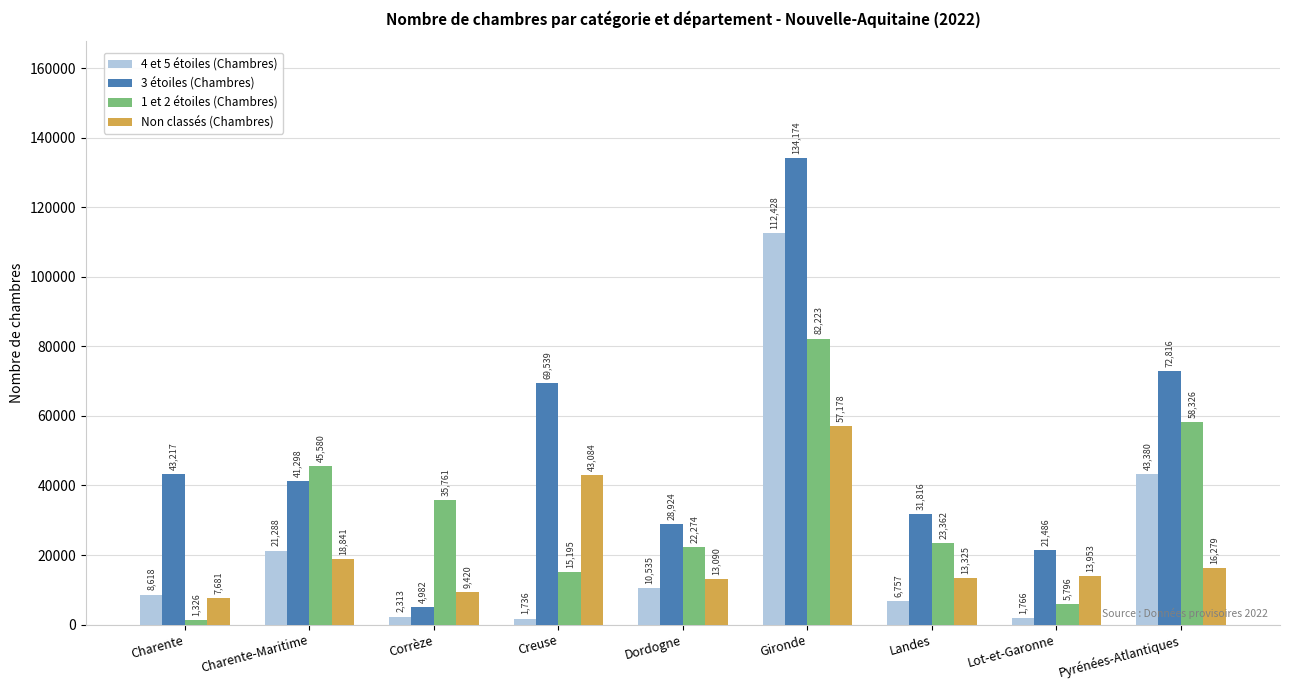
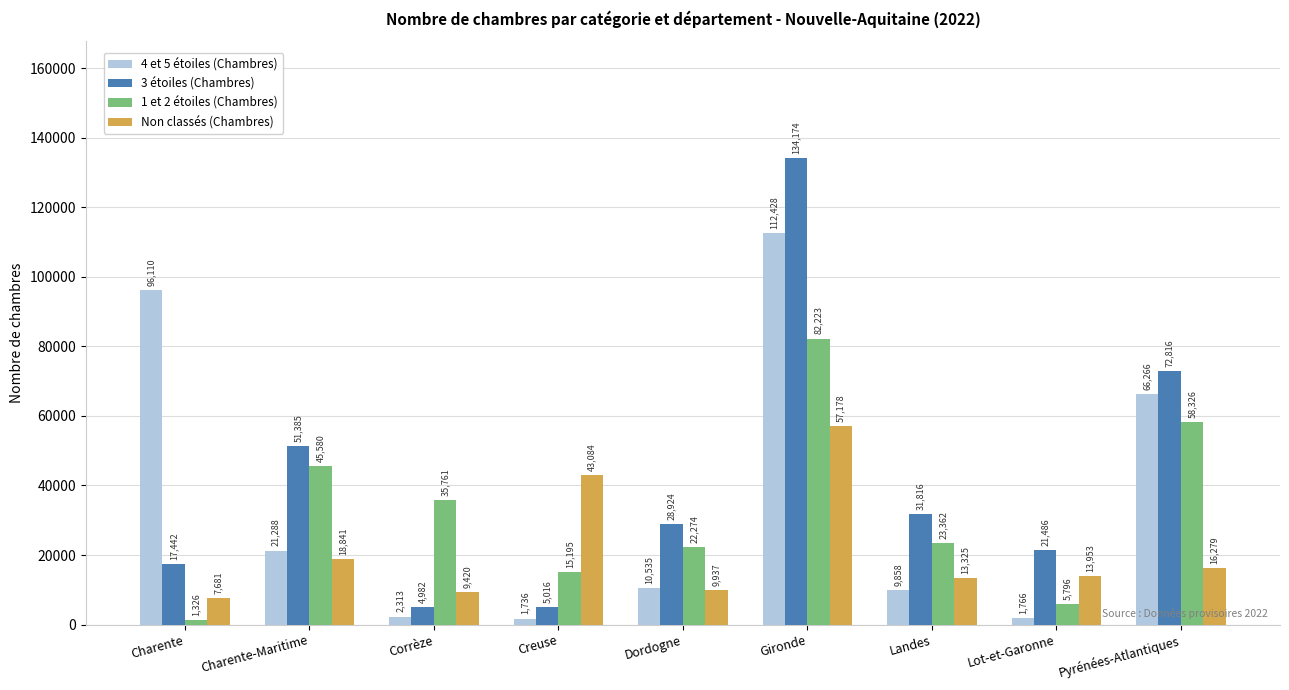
4 et 5 étoiles (Chambres), Charente: 8,618 -> 96,110
3 étoiles (Chambres), Charente: 43,217 -> 17,442
3 étoiles (Chambres), Charente-Maritime: 41,298 -> 51,385
3 étoiles (Chambres), Creuse: 69,539 -> 5,016
Non classés (Chambres), Dordogne: 13,090 -> 9,937
4 et 5 étoiles (Chambres), Landes: 6,757 -> 9,858
4 et 5 étoiles (Chambres), Pyrénées-Atlantiques: 43,380 -> 66,266
